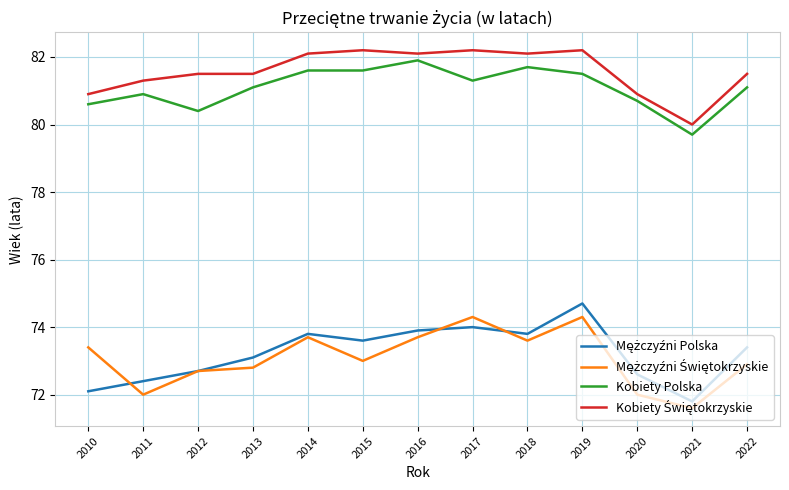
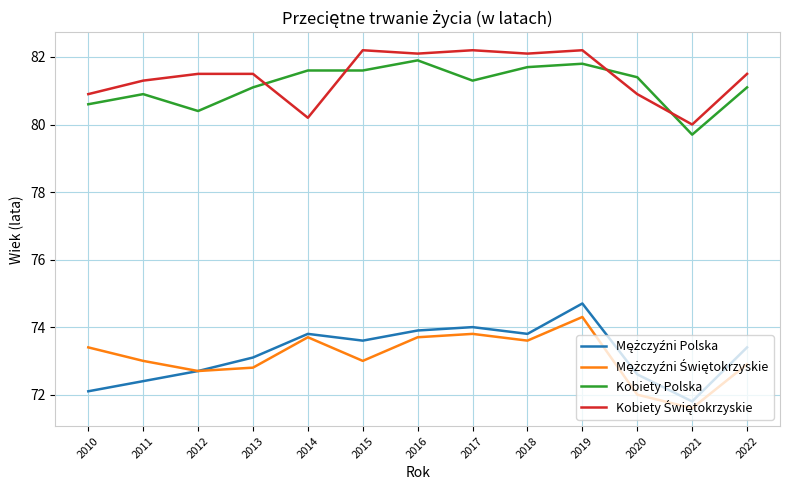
Mężczyźni Świętokrzyskie, 2011: 72 -> 73
Kobiety Świętokrzyskie, 2014: 82.1 -> 80.2
Mężczyźni Świętokrzyskie, 2017: 74.3 -> 73.8
Kobiety Polska, 2019: 81.5 -> 81.8
Kobiety Polska, 2020: 80.7 -> 81.4
